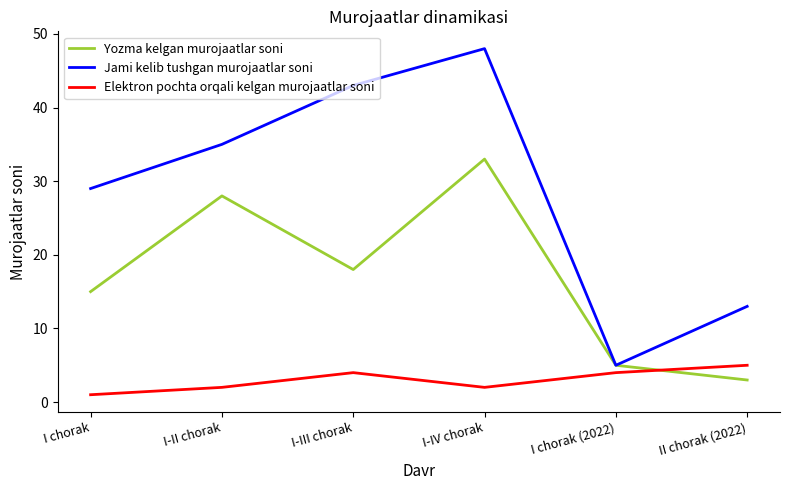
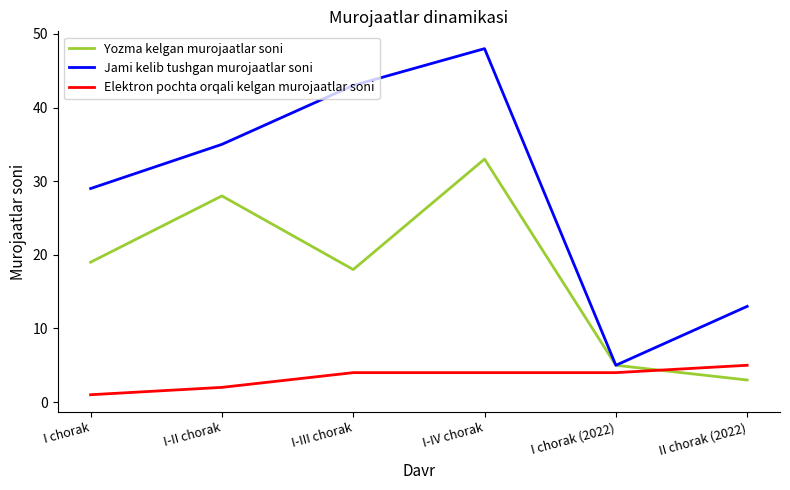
Yozma kelgan murojaatlar soni, I chorak: 15 -> 19
Elektron pochta orqali kelgan murojaatlar soni, I-IV chorak: 2 -> 4
